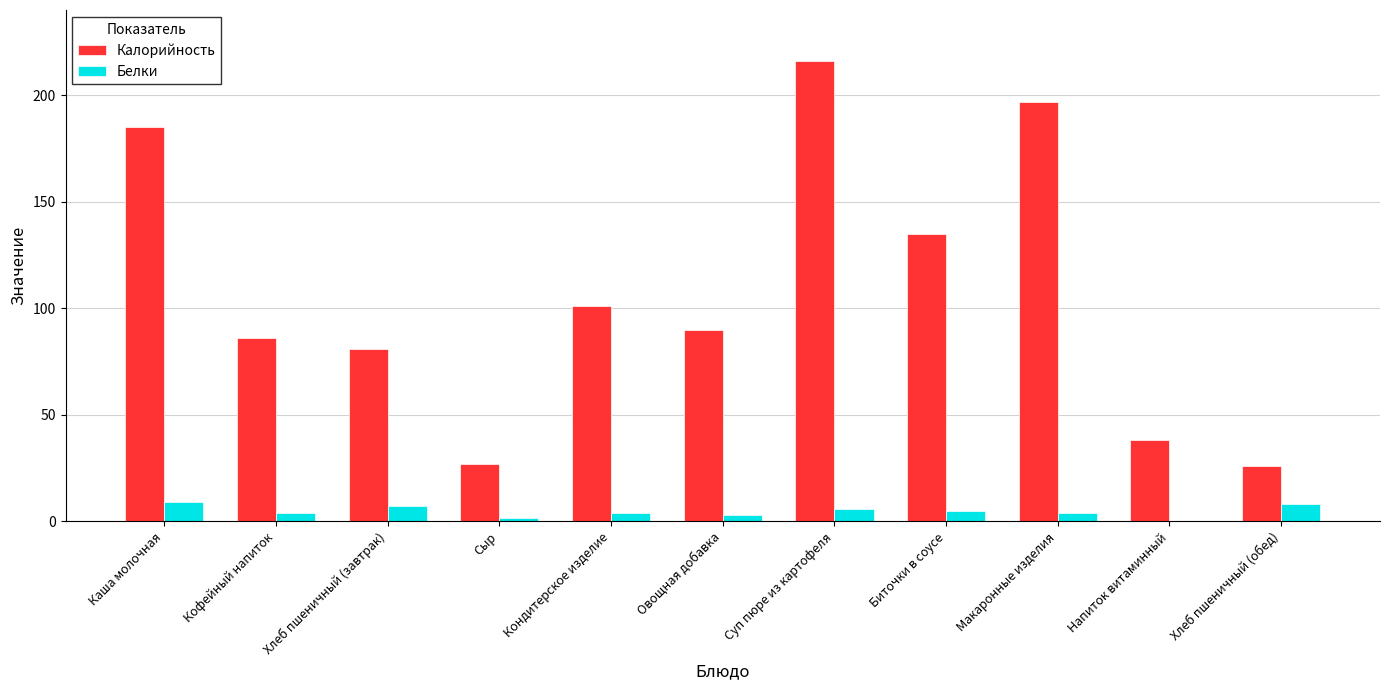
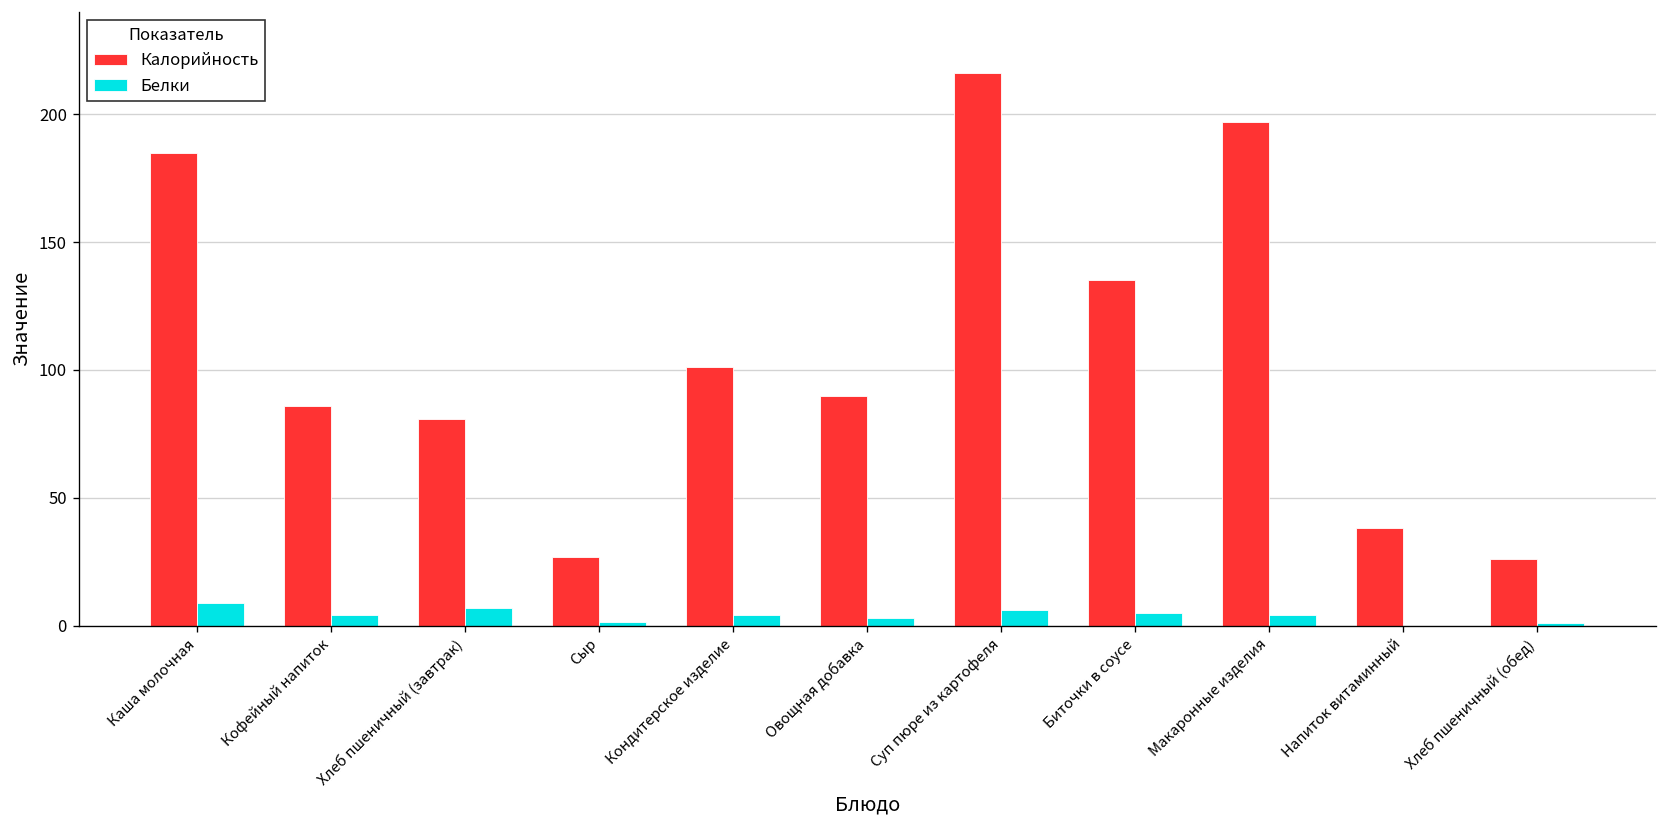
Белки, Хлеб пшеничный (обед): 8 -> 1
